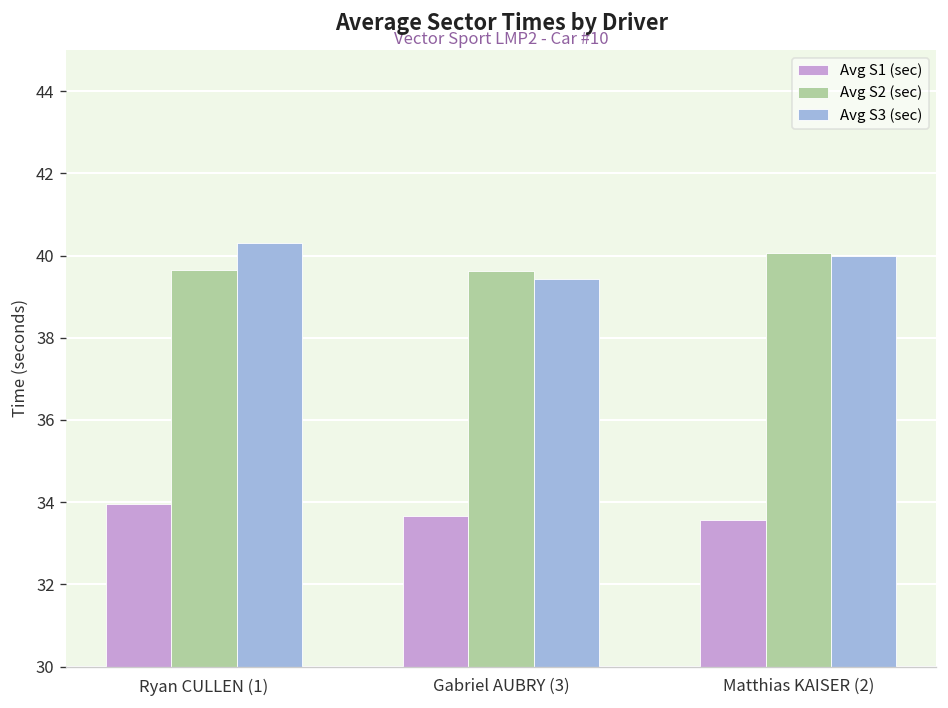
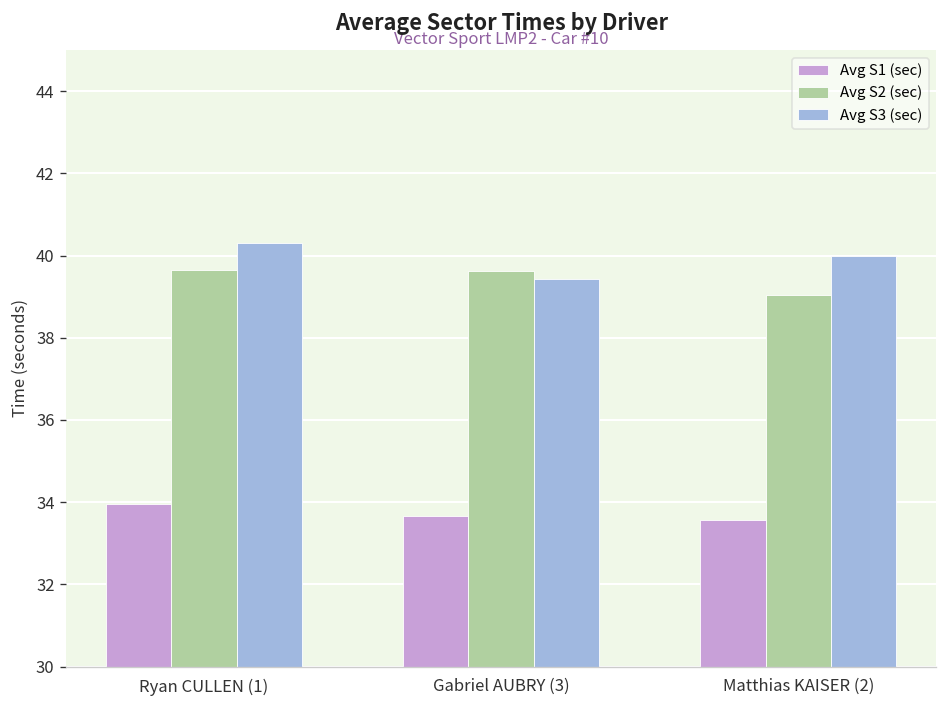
Avg S2 (sec), Matthias KAISER (2): 40.1 -> 39.0
